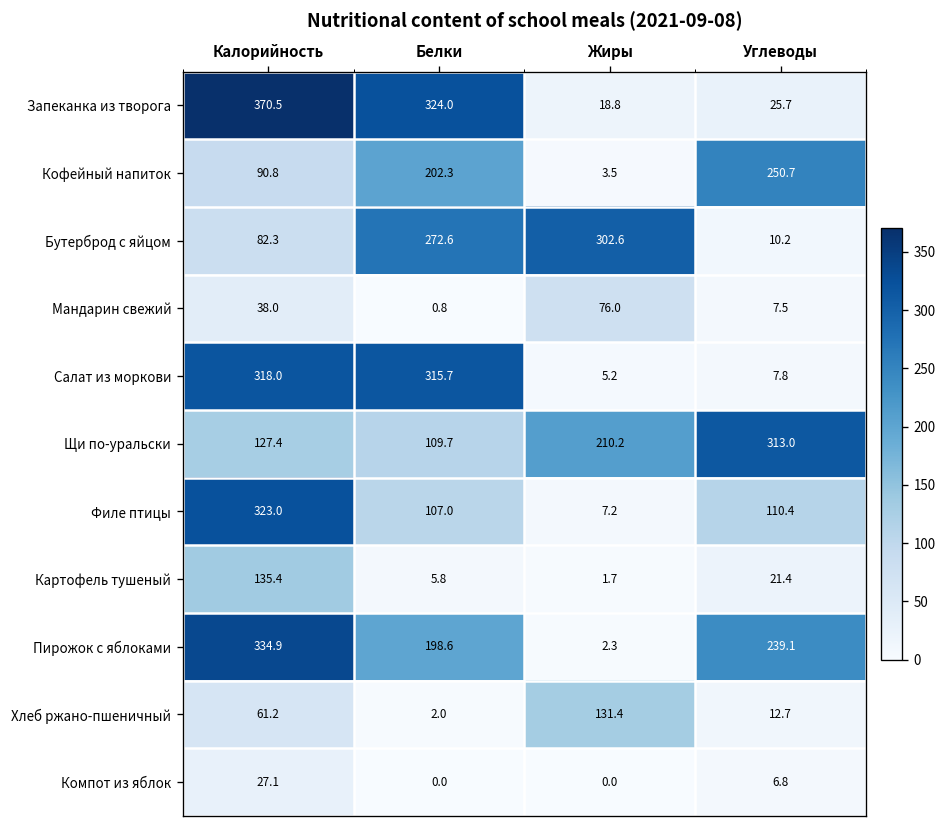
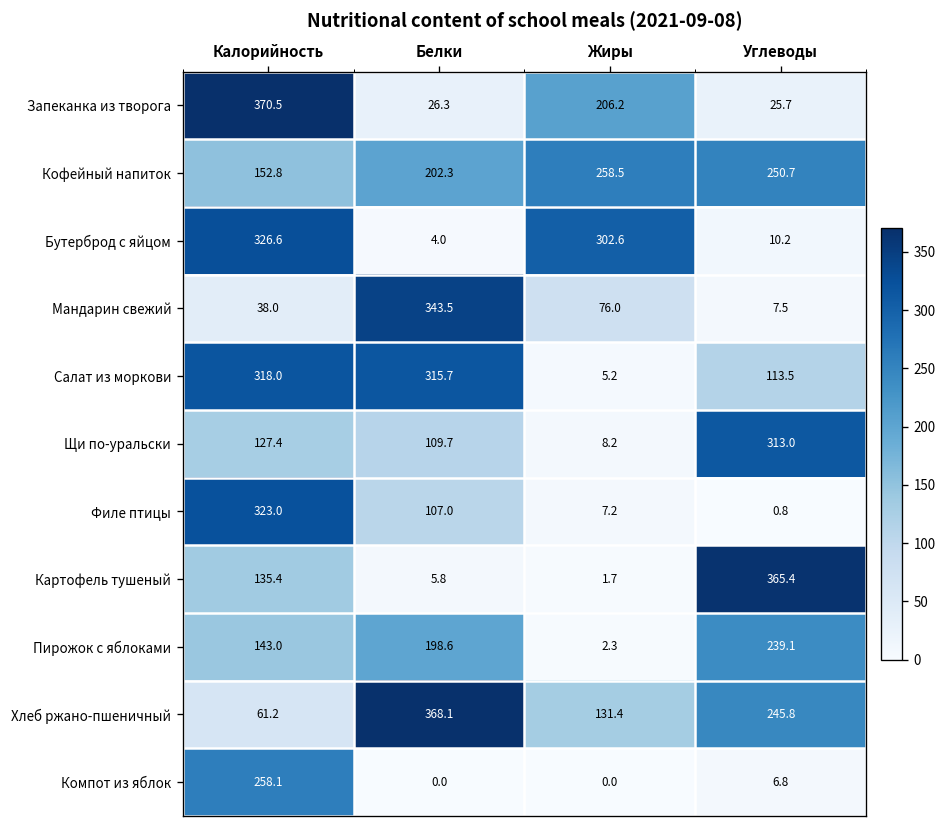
Запеканка из творога, Белки: 324.0 -> 26.3
Запеканка из творога, Жиры: 18.8 -> 206.2
Кофейный напиток, Калорийность: 90.8 -> 152.8
Кофейный напиток, Жиры: 3.5 -> 258.5
Бутерброд с яйцом, Калорийность: 82.3 -> 326.6
Бутерброд с яйцом, Белки: 272.6 -> 4.0
Мандарин свежий, Белки: 0.8 -> 343.5
Салат из моркови, Углеводы: 7.8 -> 113.5
Щи по-уральски, Жиры: 210.2 -> 8.2
Филе птицы, Углеводы: 110.4 -> 0.8
Картофель тушеный, Углеводы: 21.4 -> 365.4
Пирожок с яблоками, Калорийность: 334.9 -> 143.0
Хлеб ржано-пшеничный, Белки: 2.0 -> 368.1
Хлеб ржано-пшеничный, Углеводы: 12.7 -> 245.8
Компот из яблок, Калорийность: 27.1 -> 258.1
